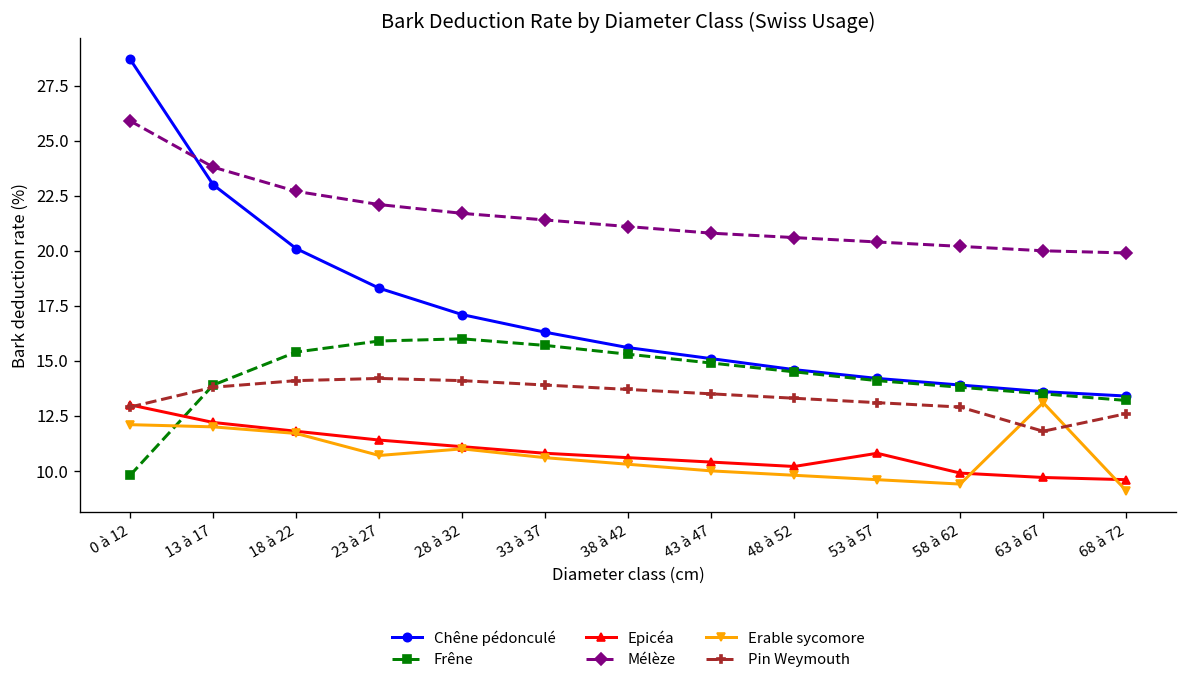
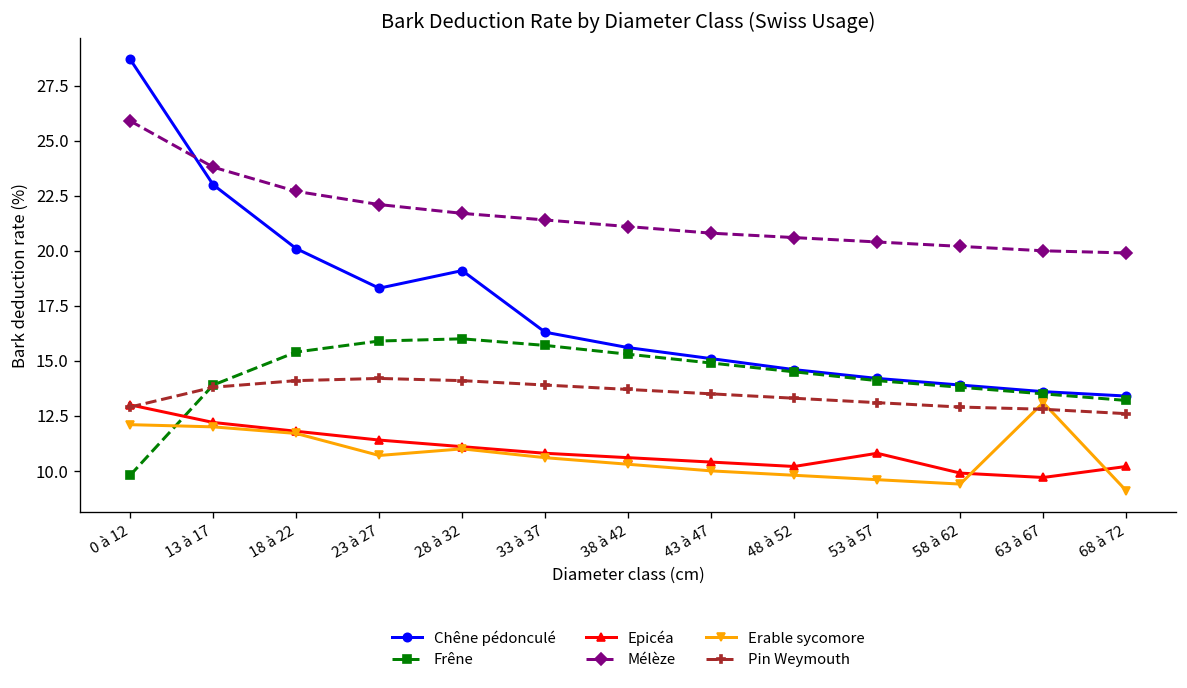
Chêne pédonculé, 28 à 32: 17.1 -> 19.1
Pin Weymouth, 63 à 67: 11.8 -> 12.8
Epicéa, 68 à 72: 9.6 -> 10.2
